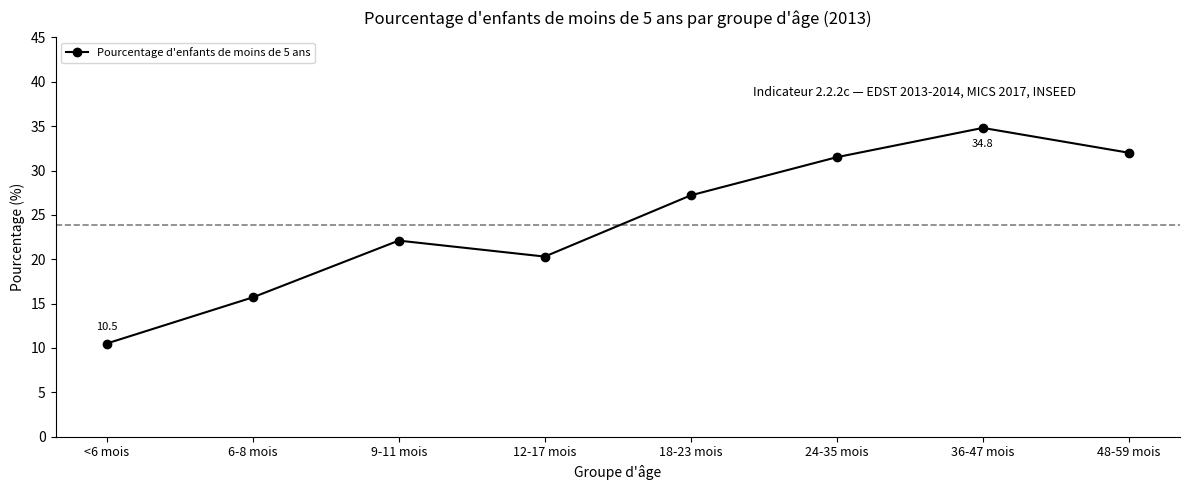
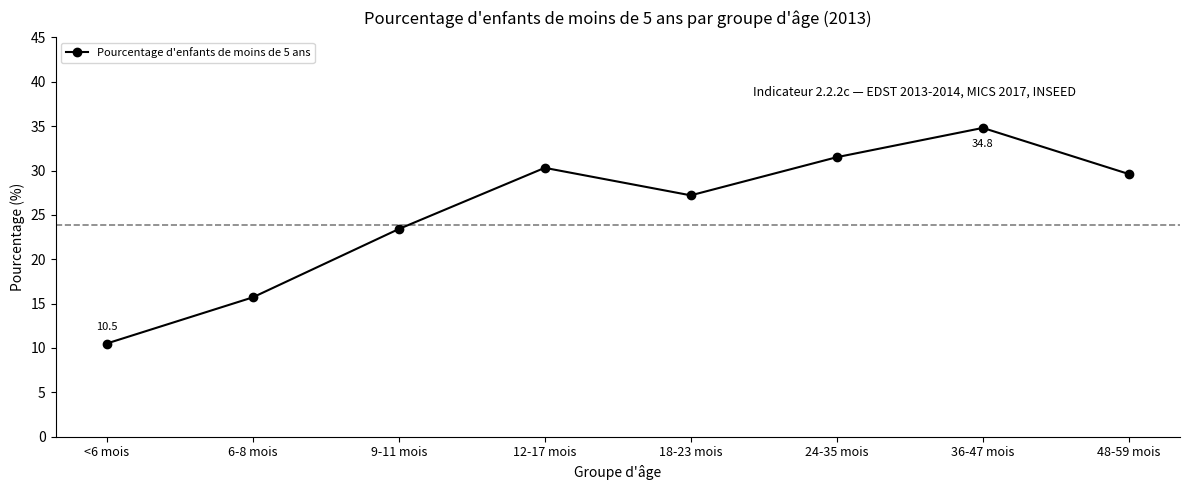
9-11 mois: 22 -> 23
12-17 mois: 20 -> 30
48-59 mois: 32 -> 30
